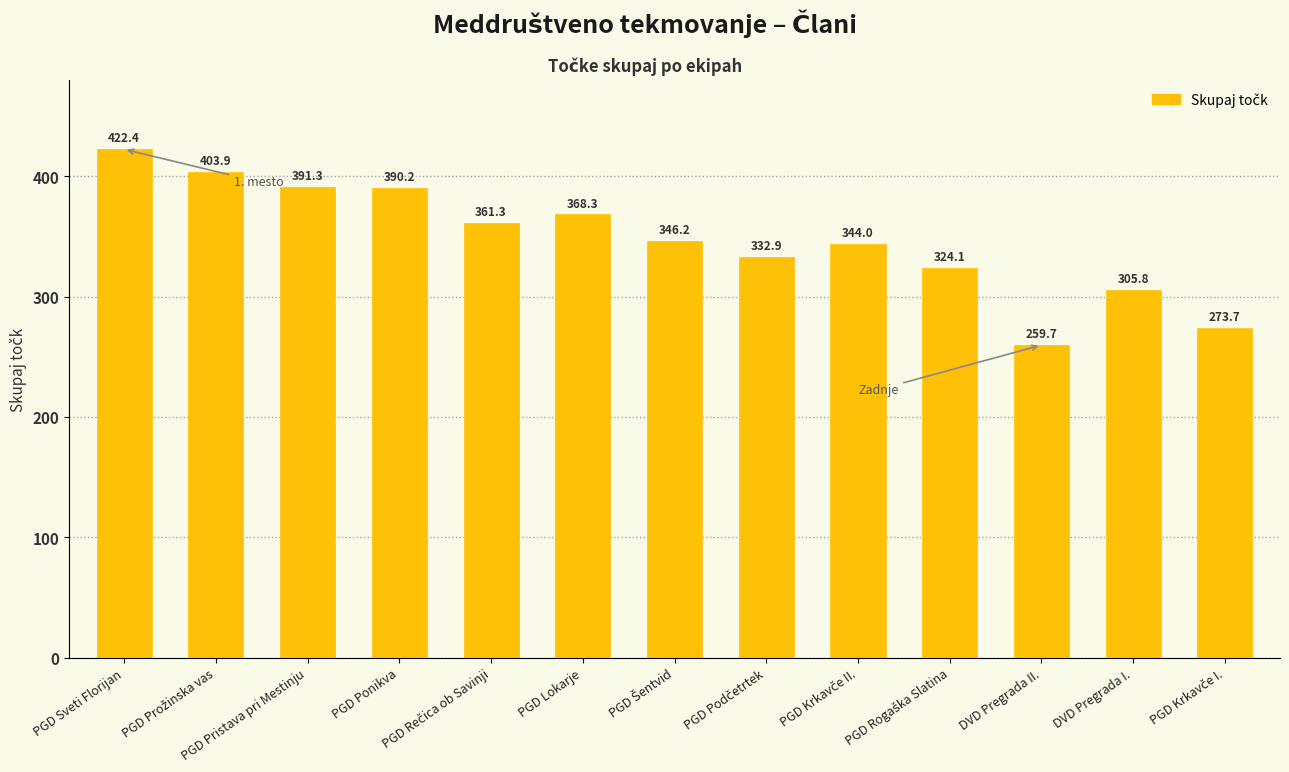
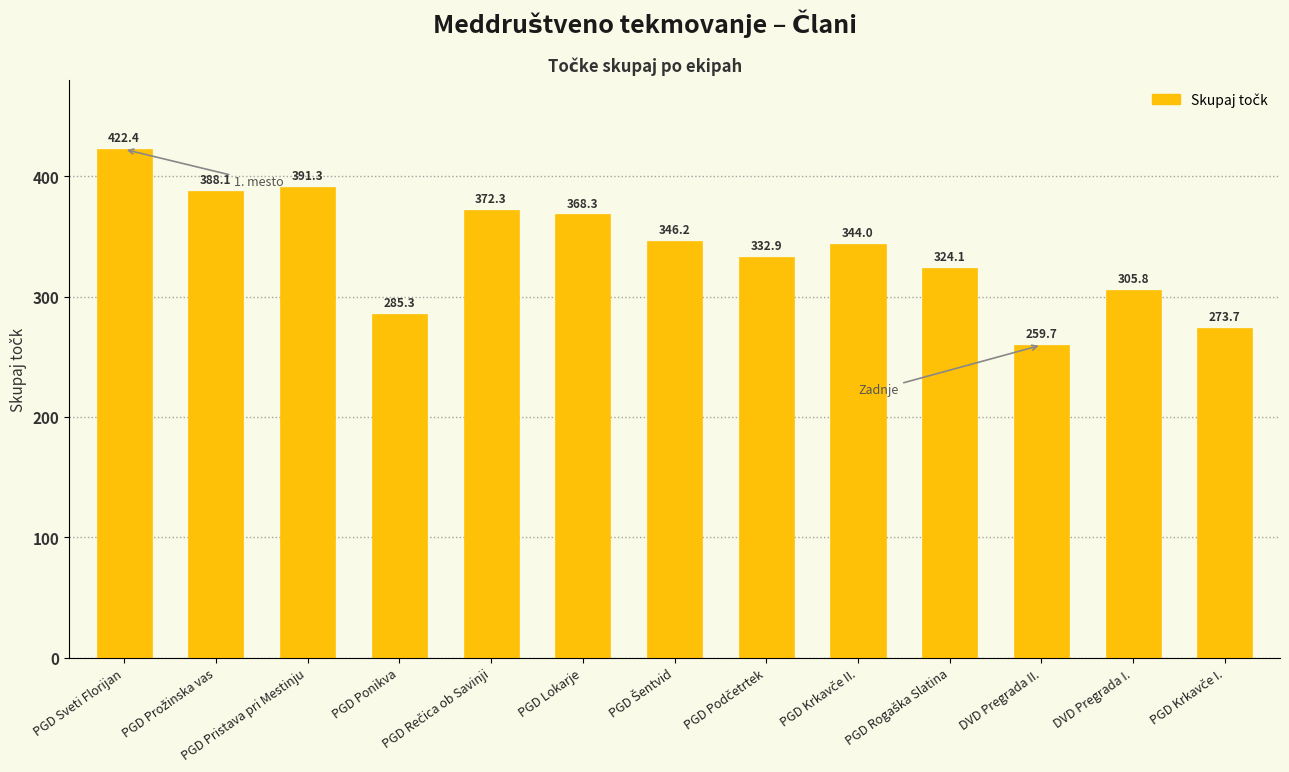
PGD Prožinska vas: 403.9 -> 388.1
PGD Ponikva: 390.2 -> 285.3
PGD Rečica ob Savinji: 361.3 -> 372.3
